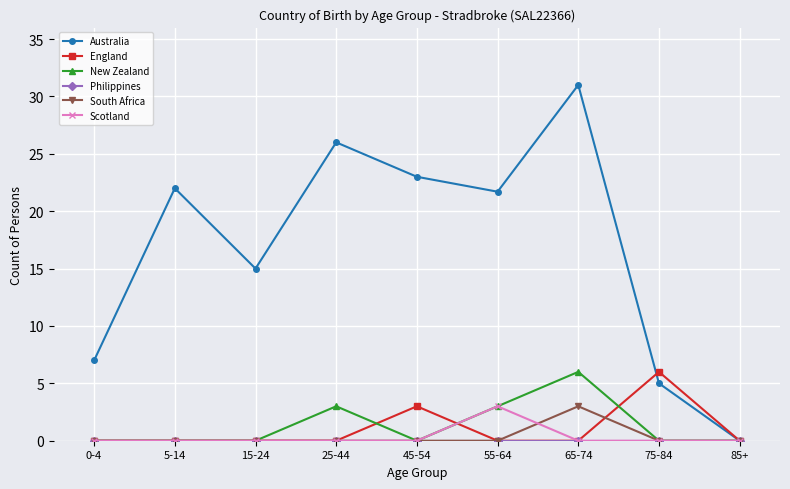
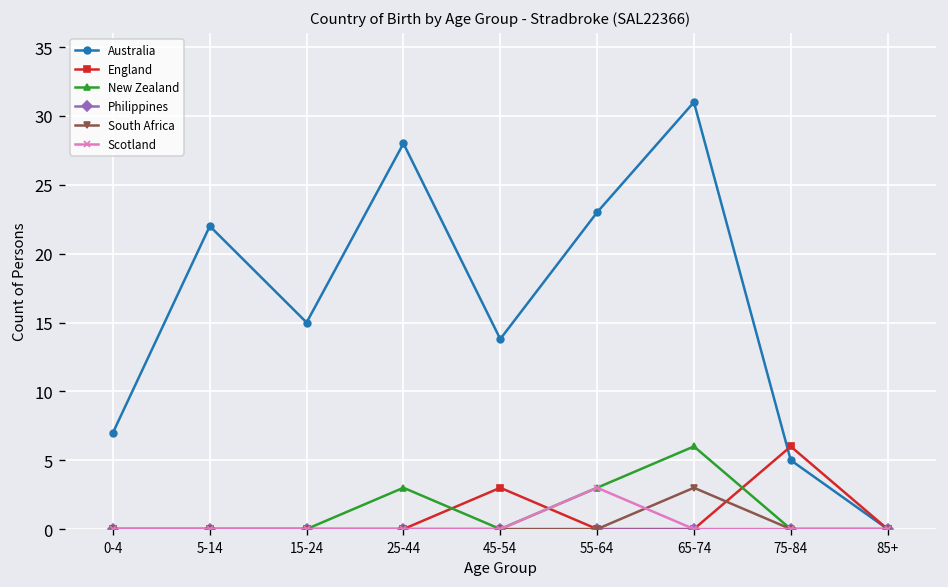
Australia, 25-44: 26 -> 28
Australia, 45-54: 23.0 -> 13.8
Australia, 55-64: 21.7 -> 23.0
